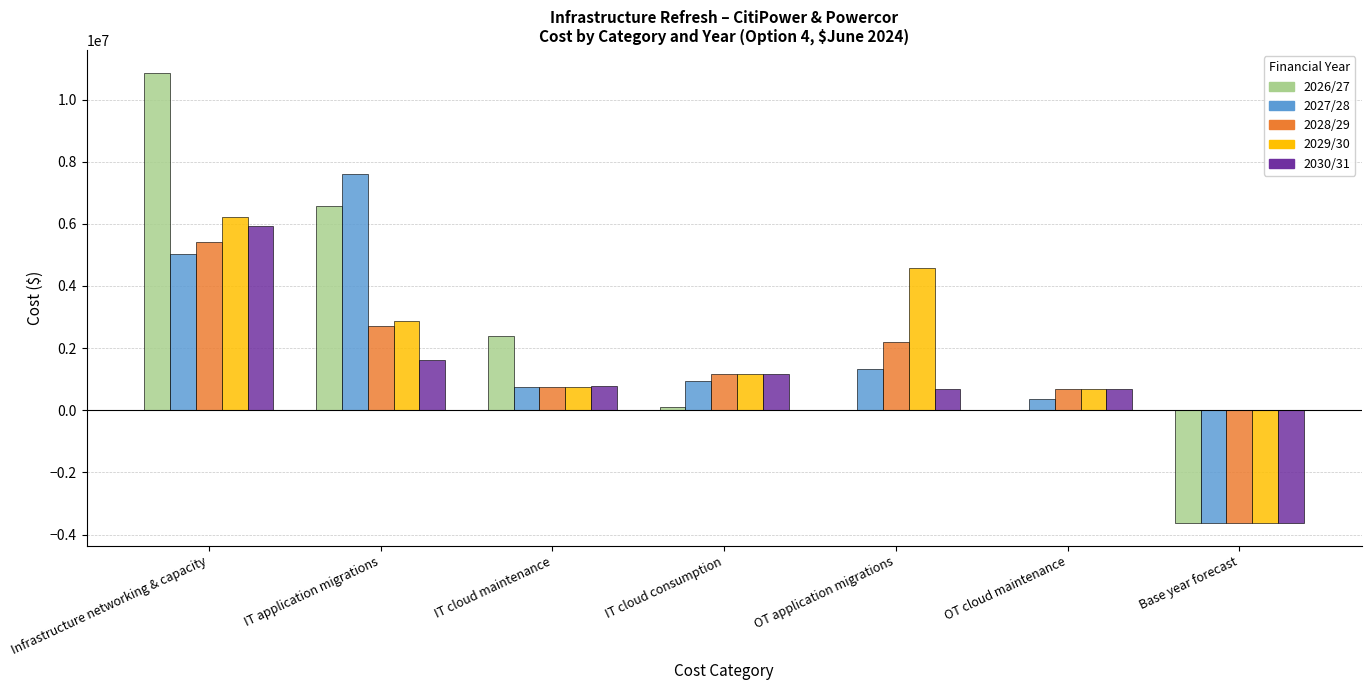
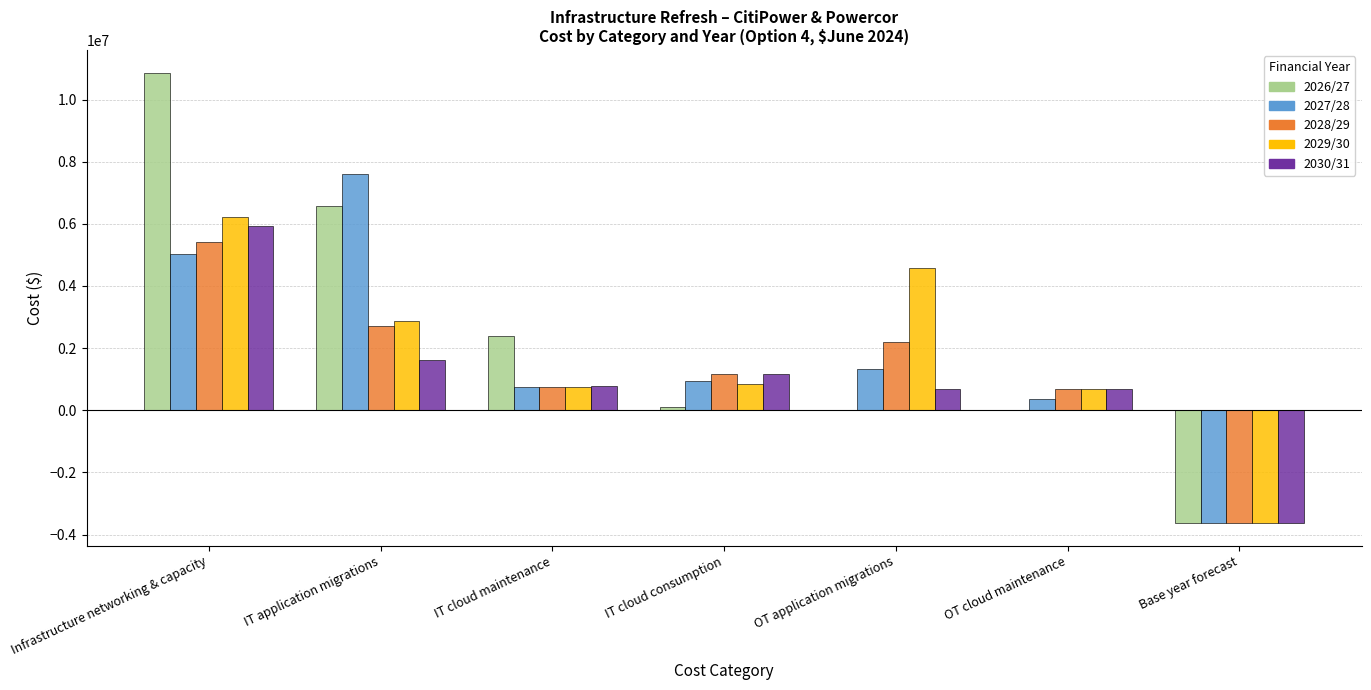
2029/30, IT cloud consumption: 1200000 -> 900000
